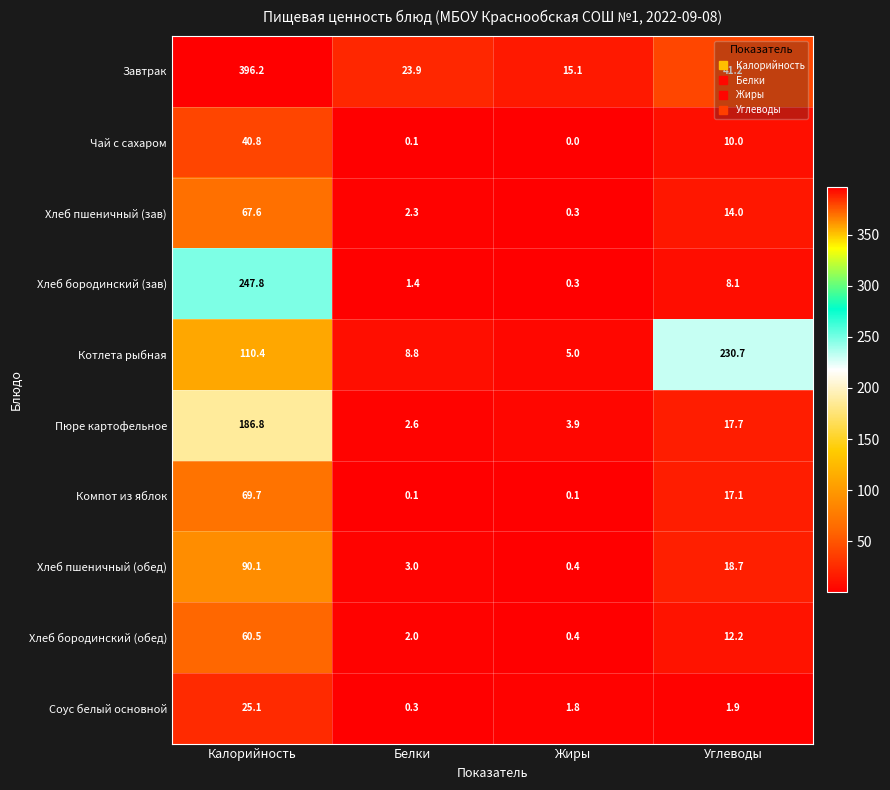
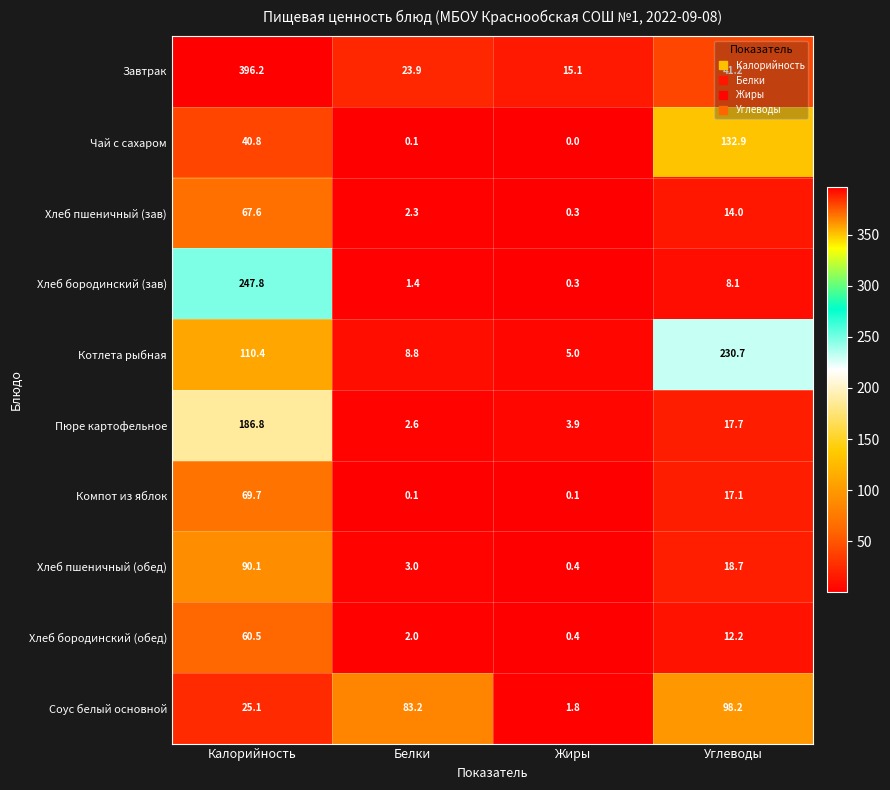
Чай с сахаром, Углеводы: 10.0 -> 132.9
Соус белый основной, Белки: 0.3 -> 83.2
Соус белый основной, Углеводы: 1.9 -> 98.2
